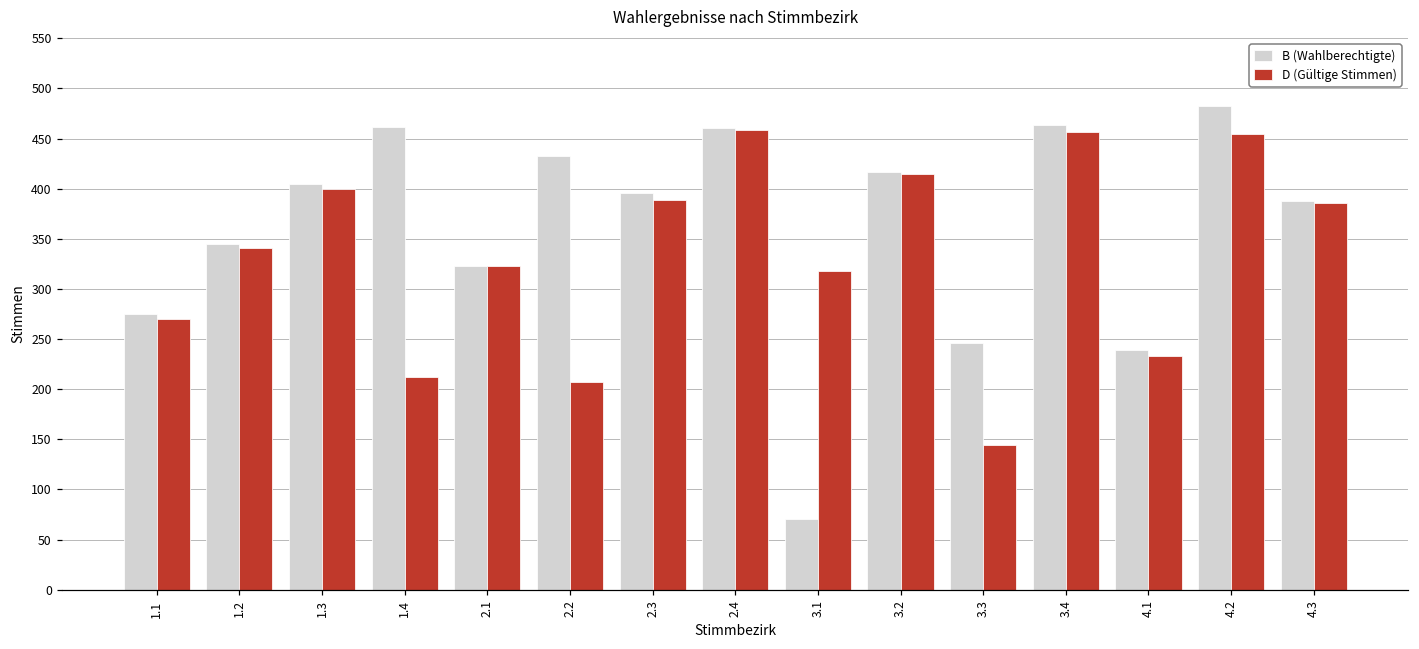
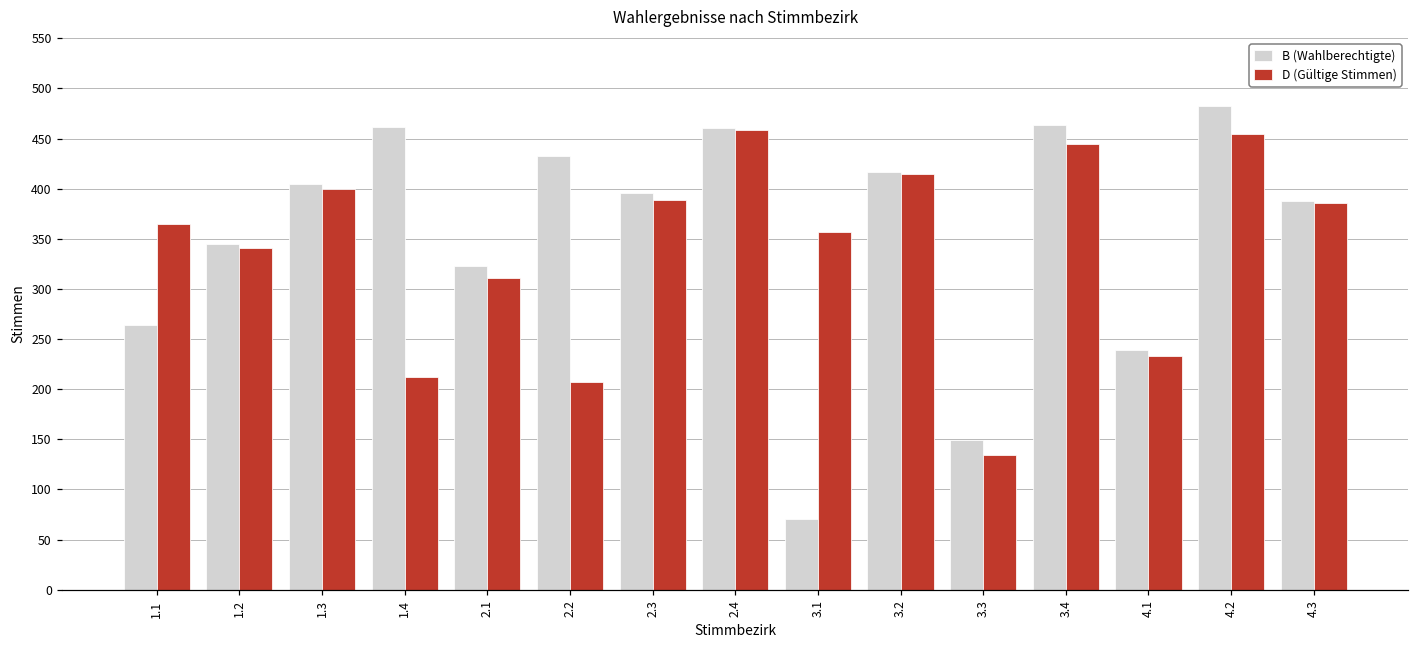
B (Wahlberechtigte), 1.1: 280 -> 260
D (Gültige Stimmen), 1.1: 270 -> 370
D (Gültige Stimmen), 2.1: 320 -> 310
D (Gültige Stimmen), 3.1: 320 -> 360
B (Wahlberechtigte), 3.3: 250 -> 150
D (Gültige Stimmen), 3.3: 140 -> 130
D (Gültige Stimmen), 3.4: 460 -> 450
